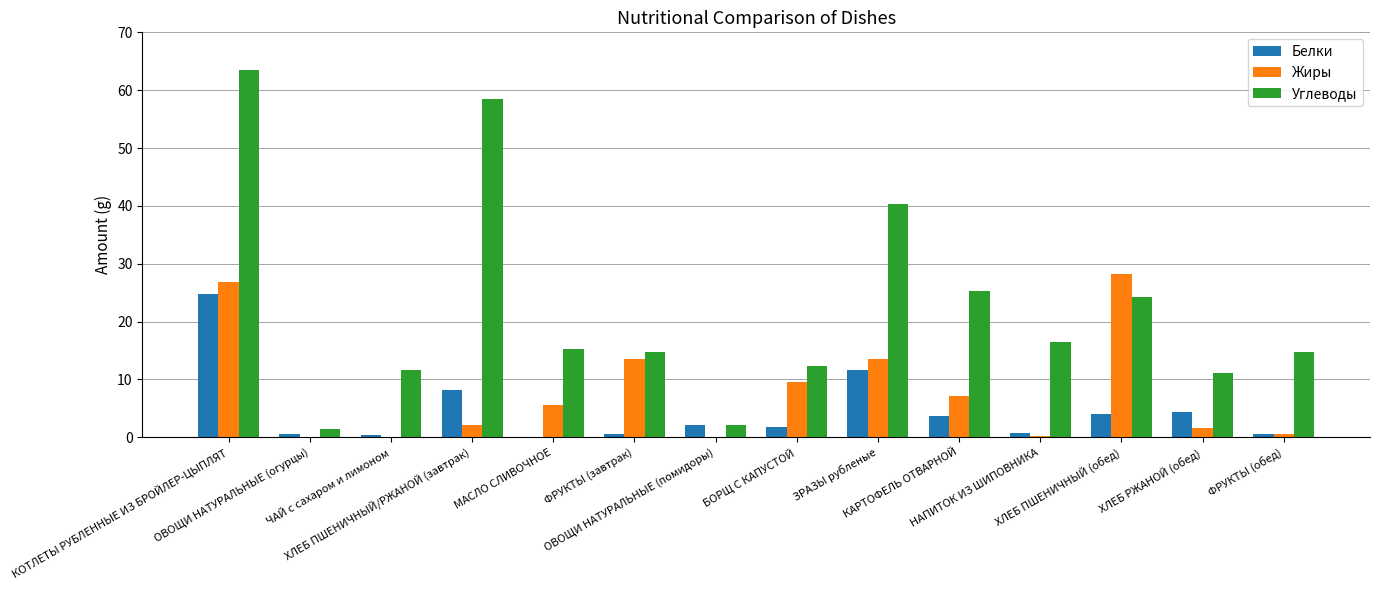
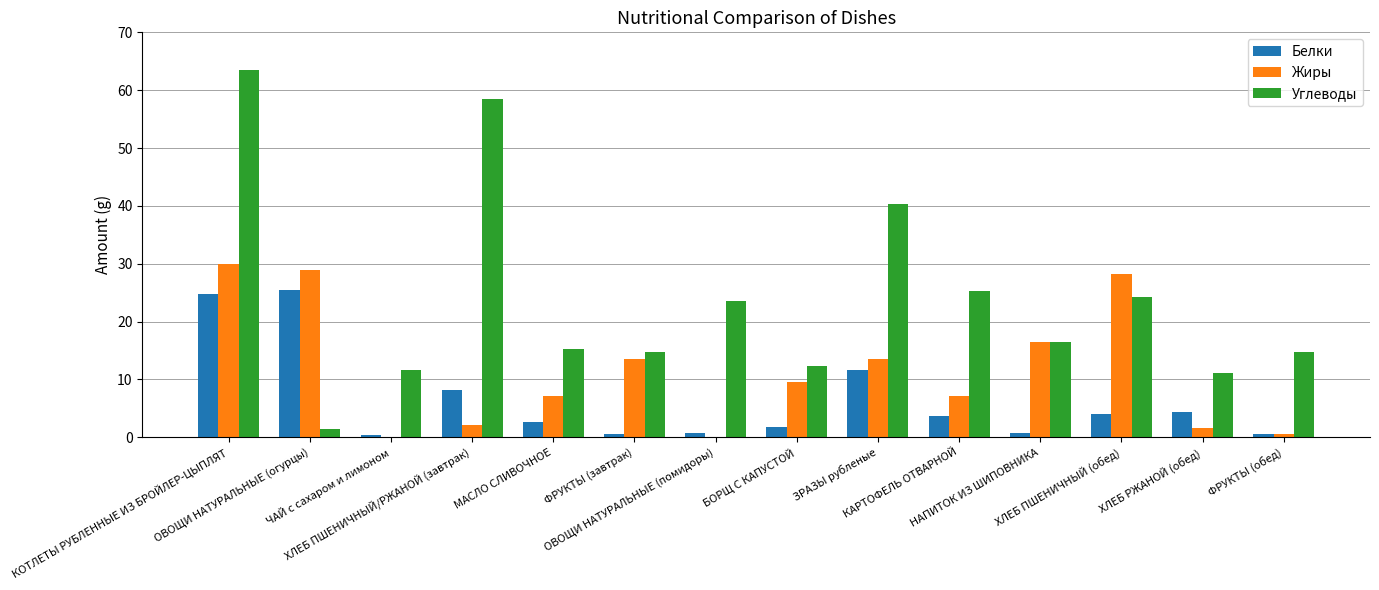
Жиры, КОТЛЕТЫ РУБЛЕННЫЕ ИЗ БРОЙЛЕР-ЦЫПЛЯТ: 27 -> 30
Белки, ОВОЩИ НАТУРАЛЬНЫЕ (огурцы): 1 -> 25
Жиры, ОВОЩИ НАТУРАЛЬНЫЕ (огурцы): 0 -> 29
Белки, МАСЛО СЛИВОЧНОЕ: 0 -> 3
Жиры, МАСЛО СЛИВОЧНОЕ: 6 -> 7
Белки, ОВОЩИ НАТУРАЛЬНЫЕ (помидоры): 2 -> 1
Углеводы, ОВОЩИ НАТУРАЛЬНЫЕ (помидоры): 2 -> 24
Жиры, НАПИТОК ИЗ ШИПОВНИКА: 0 -> 17
